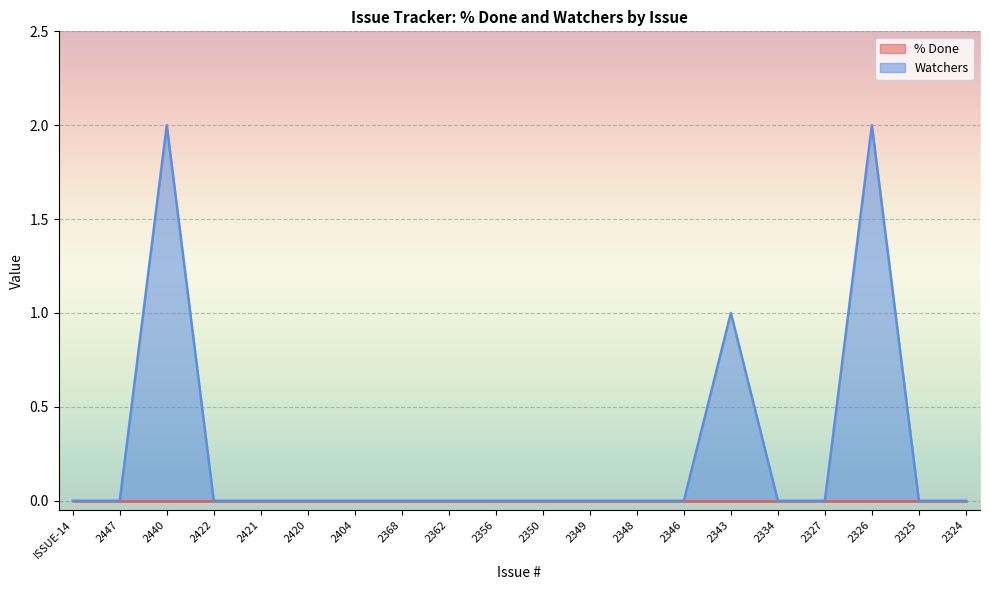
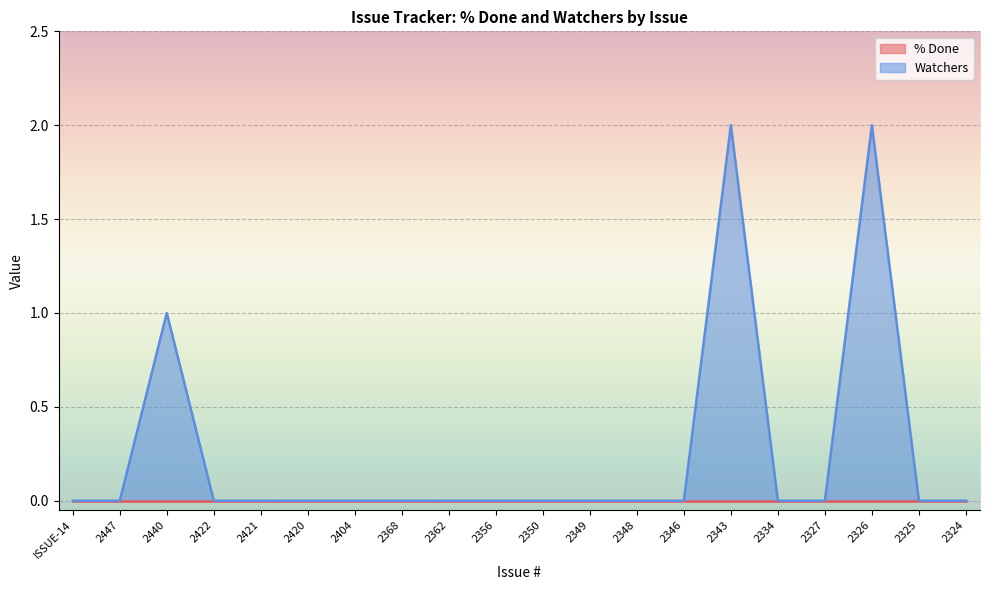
Watchers, 2440: 2 -> 1
Watchers, 2343: 1 -> 2
